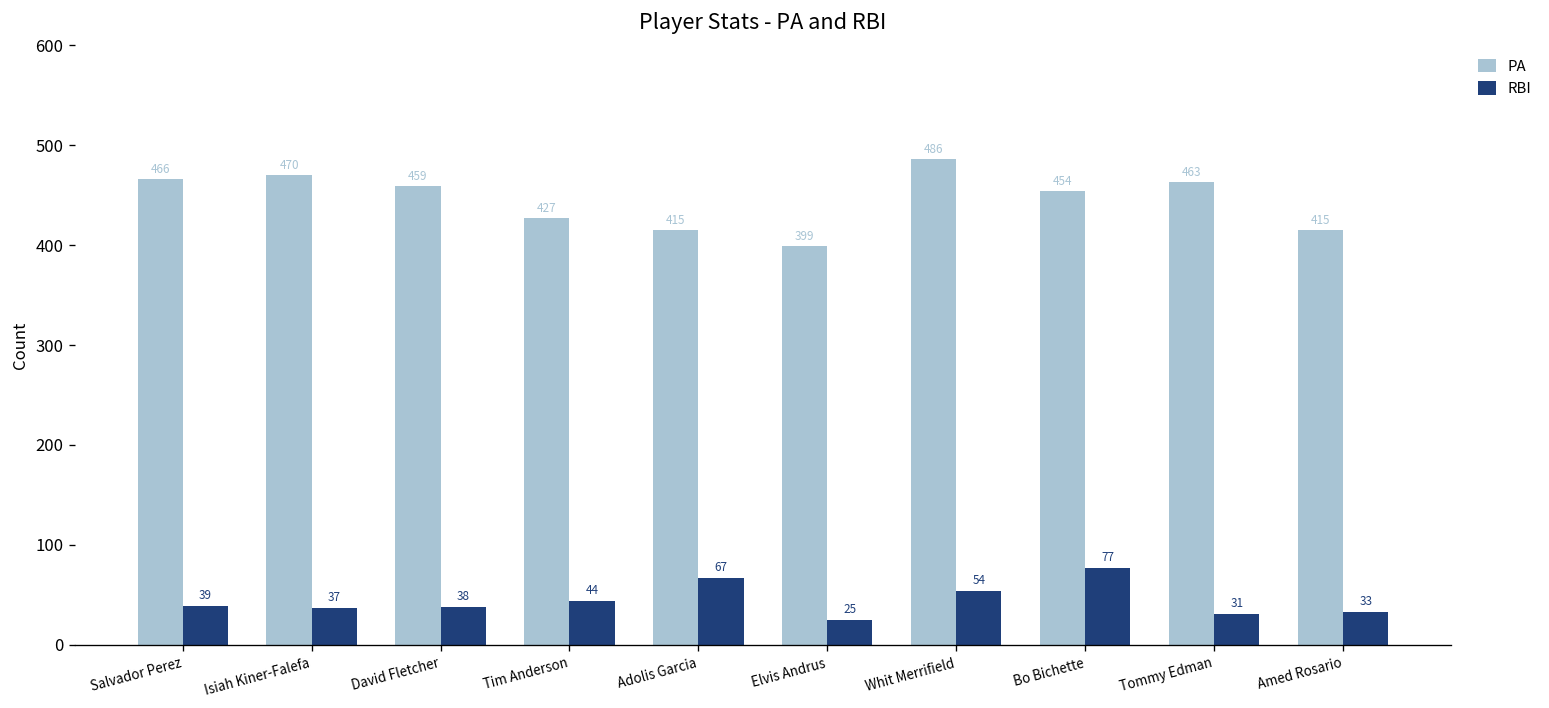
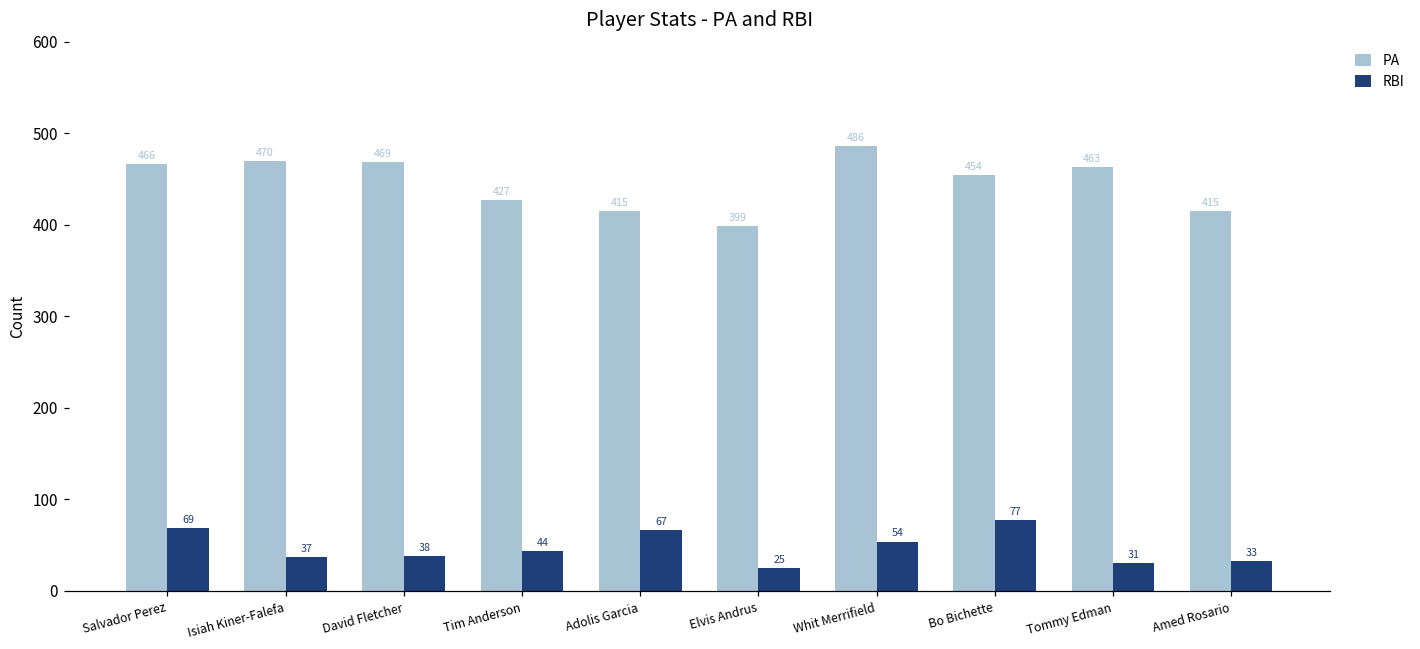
RBI, Salvador Perez: 39 -> 69
PA, David Fletcher: 459 -> 469
